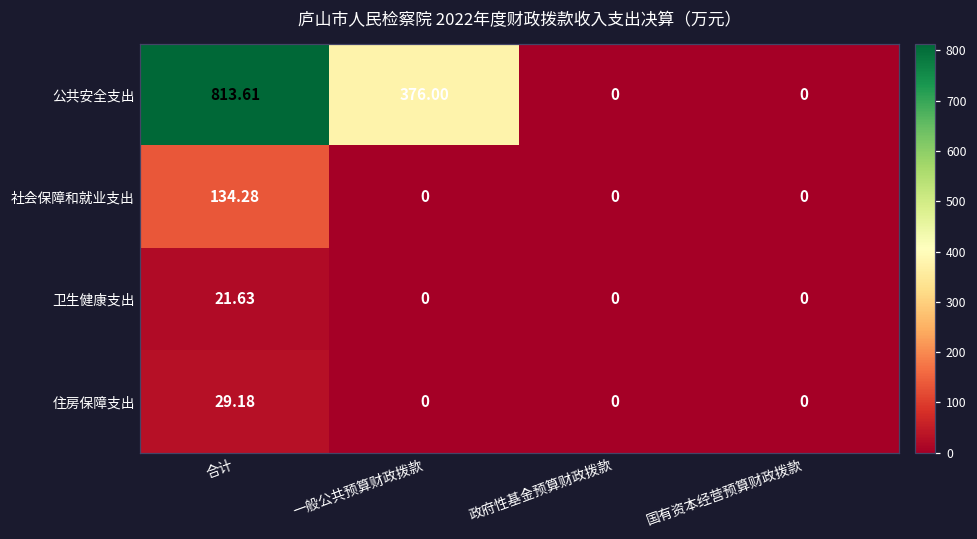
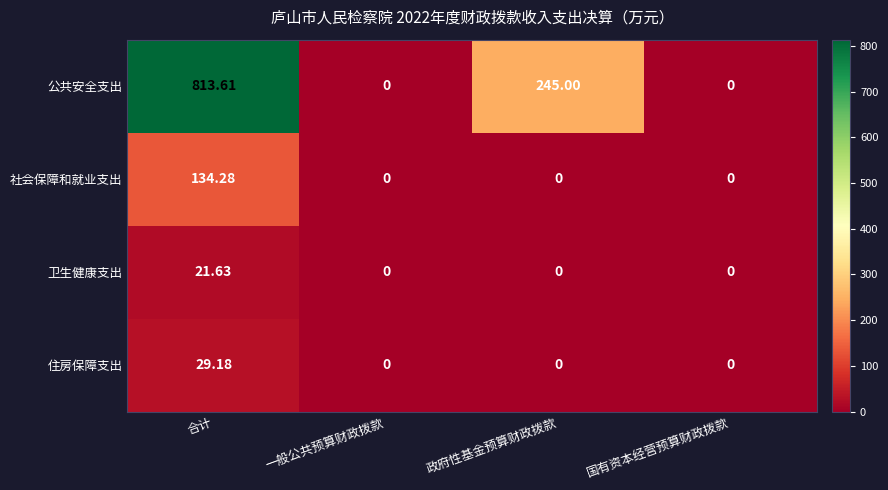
公共安全支出, 一般公共预算财政拨款: 376.00 -> 0
公共安全支出, 政府性基金预算财政拨款: 0 -> 245.00
